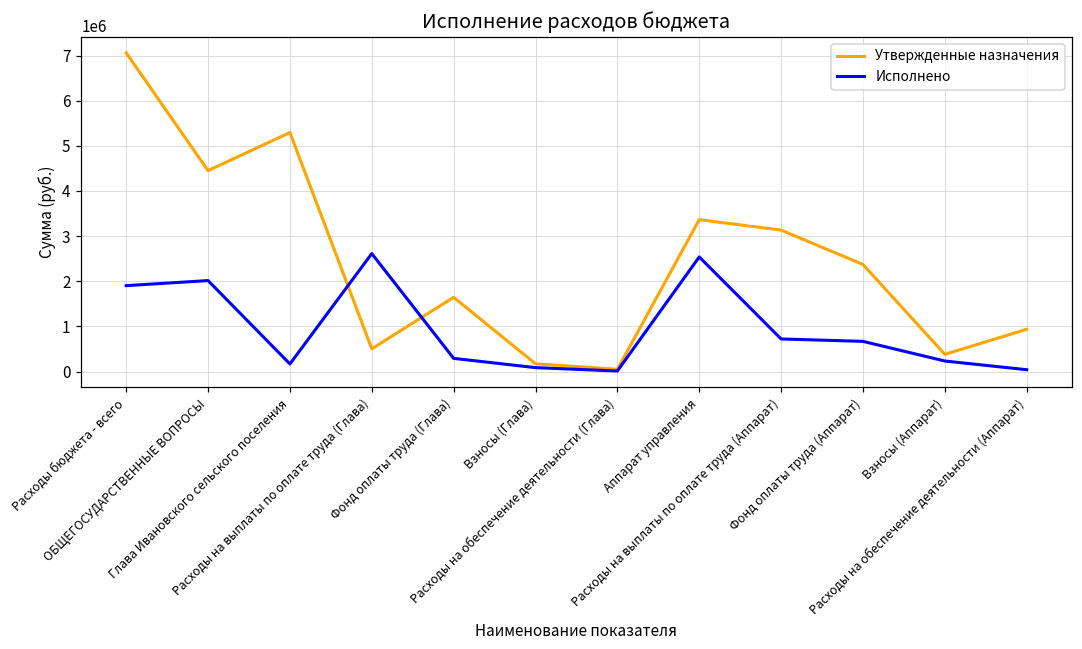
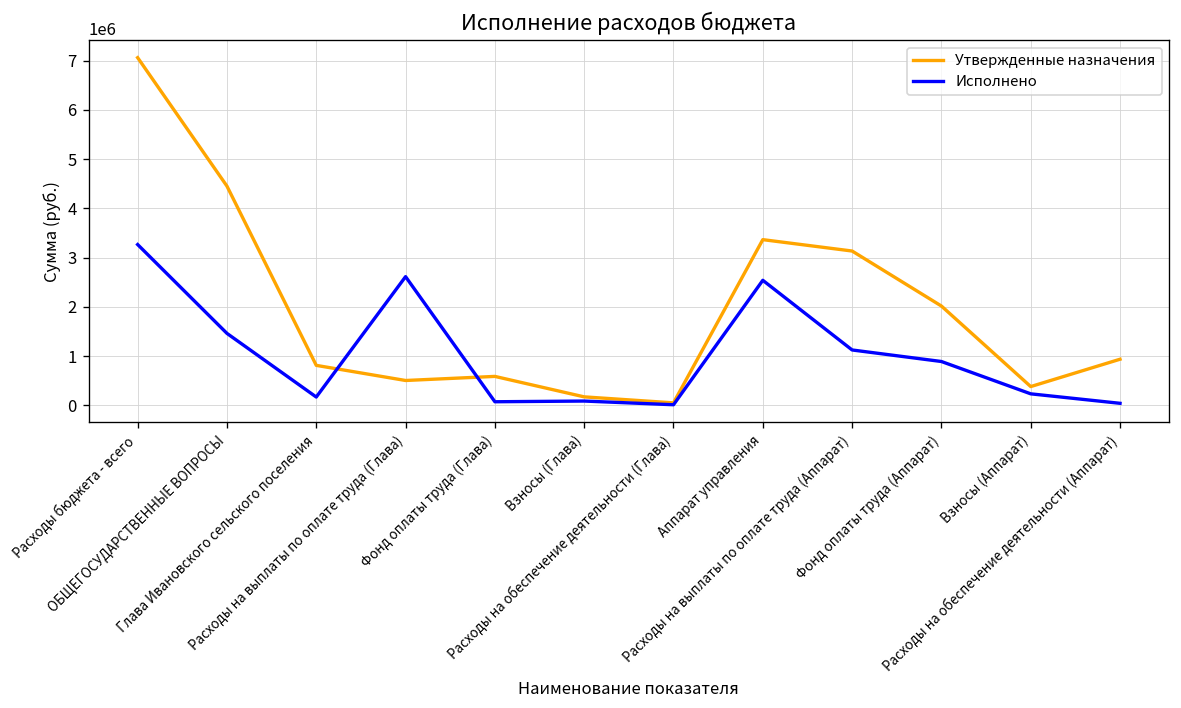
Исполнено, Расходы бюджета - всего: 1900000 -> 3300000
Исполнено, ОБЩЕГОСУДАРСТВЕННЫЕ ВОПРОСЫ: 2000000 -> 1500000
Утвержденные назначения, Глава Ивановского сельского поселения: 5300000 -> 800000
Утвержденные назначения, Фонд оплаты труда (Глава): 1600000 -> 600000
Исполнено, Фонд оплаты труда (Глава): 300000 -> 100000
Исполнено, Расходы на выплаты по оплате труда (Аппарат): 700000 -> 1100000
Утвержденные назначения, Фонд оплаты труда (Аппарат): 2400000 -> 2000000
Исполнено, Фонд оплаты труда (Аппарат): 700000 -> 900000
